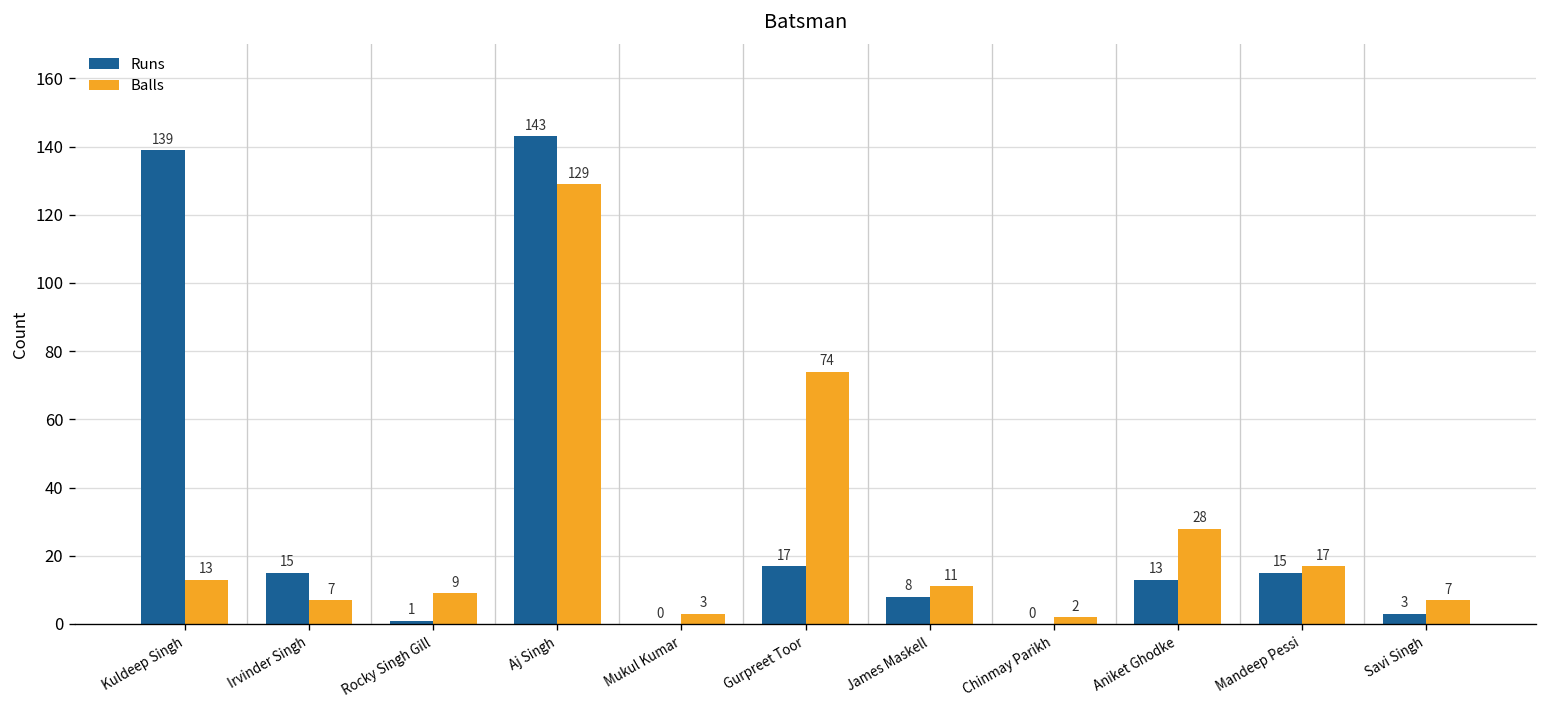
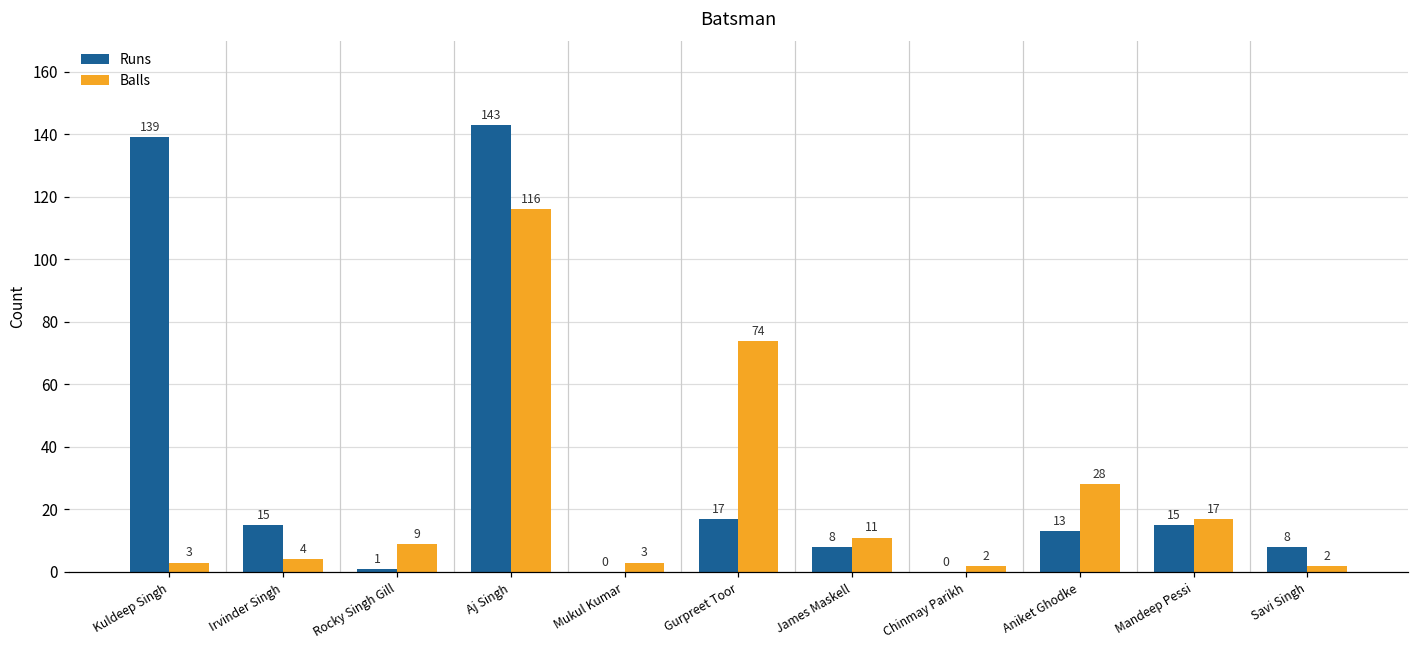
Balls, Kuldeep Singh: 13 -> 3
Balls, Irvinder Singh: 7 -> 4
Balls, Aj Singh: 129 -> 116
Runs, Savi Singh: 3 -> 8
Balls, Savi Singh: 7 -> 2
